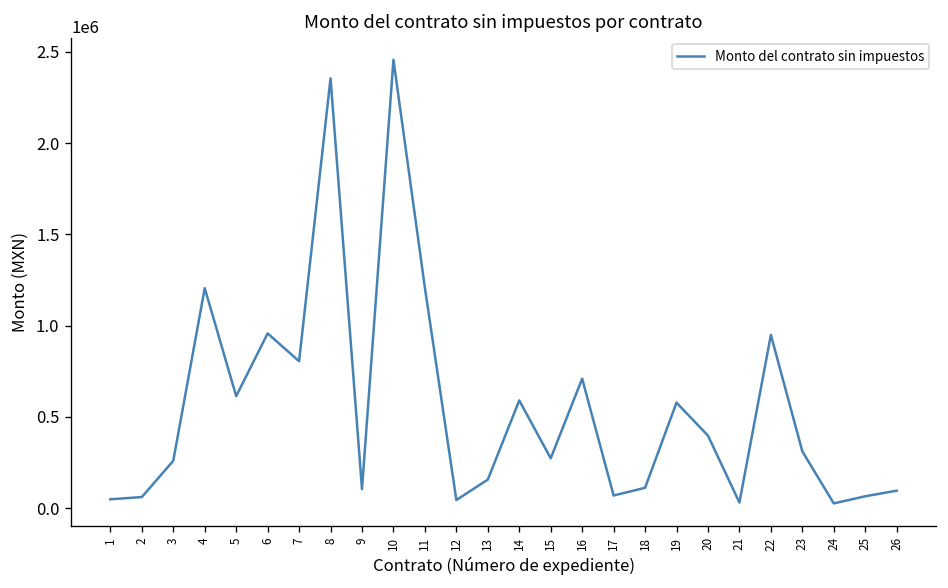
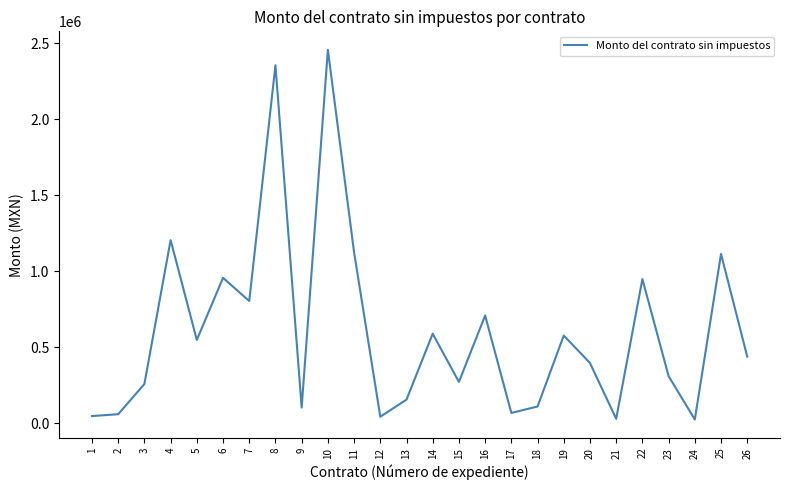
5: 610000 -> 550000
11: 1210000 -> 1120000
25: 60000 -> 1110000
26: 100000 -> 440000
